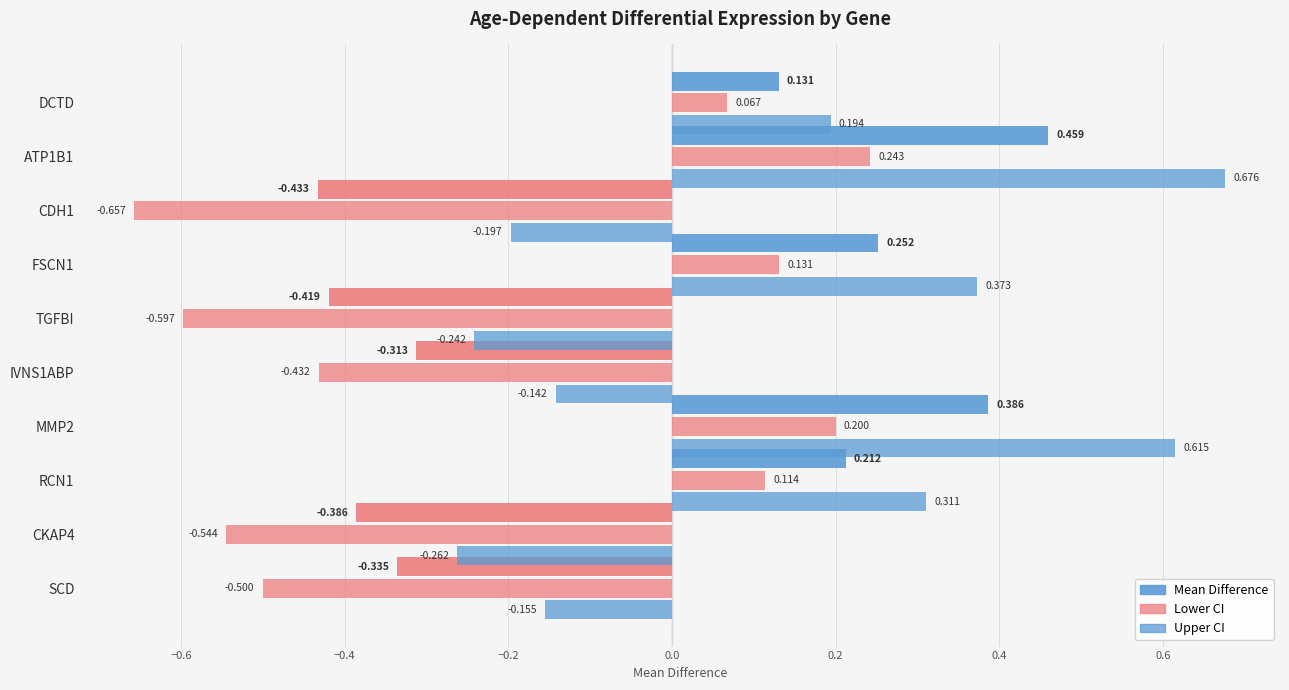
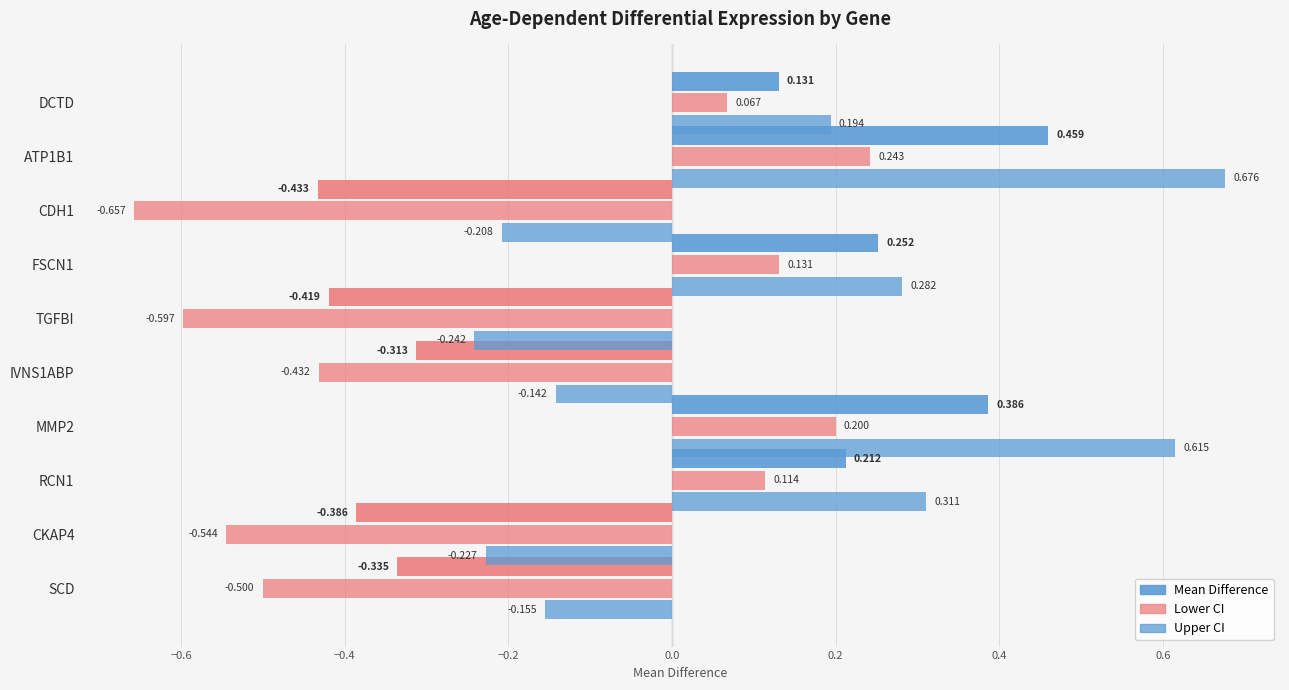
Upper CI, CDH1: -0.197 -> -0.208
Upper CI, FSCN1: 0.373 -> 0.282
Upper CI, CKAP4: -0.262 -> -0.227
